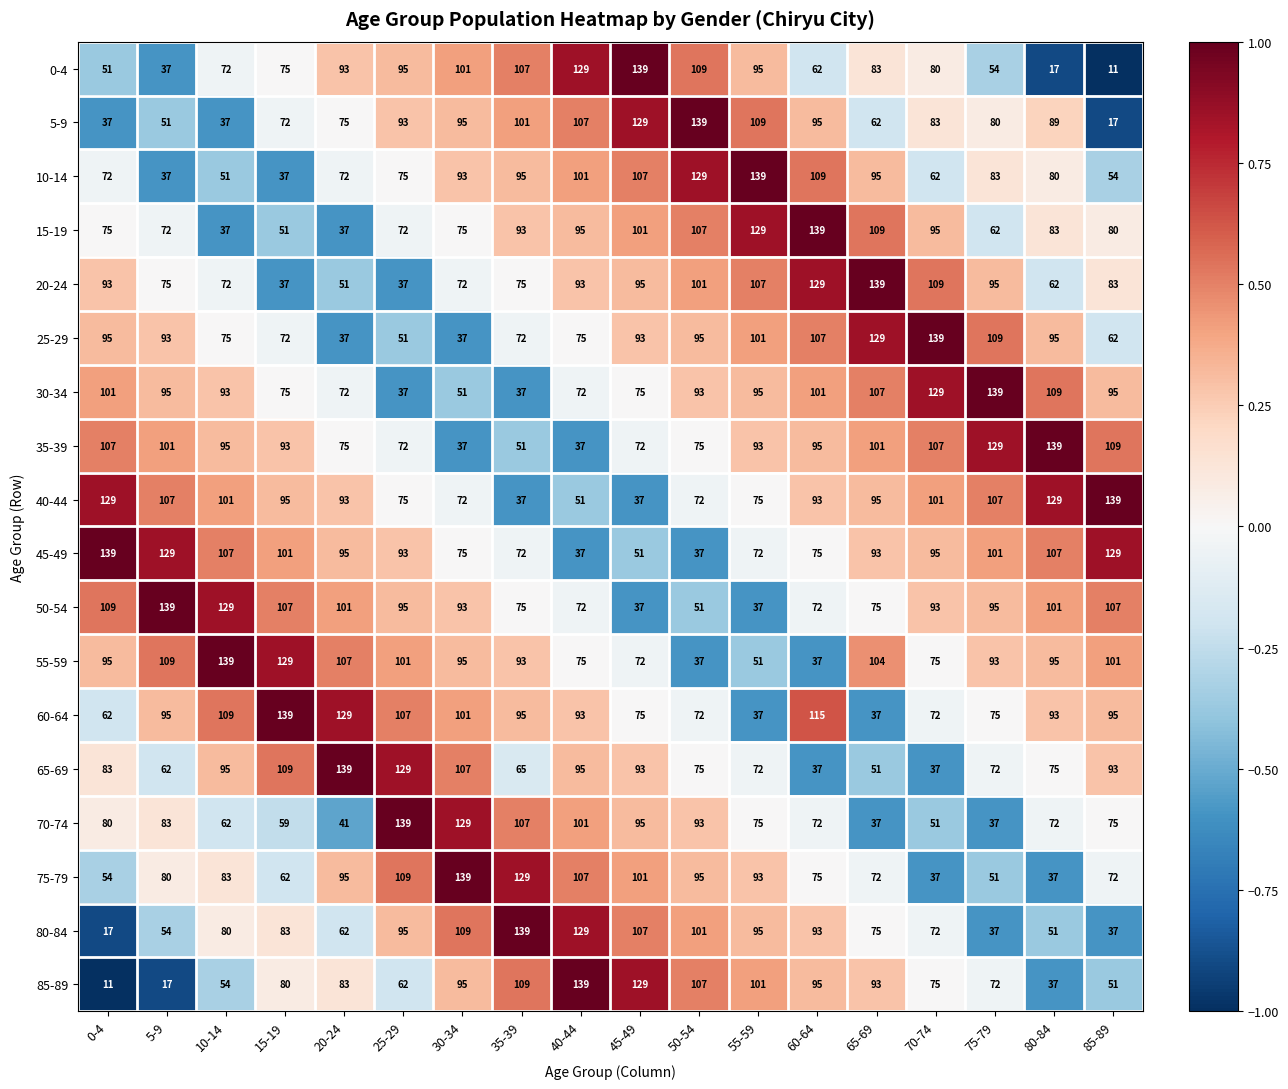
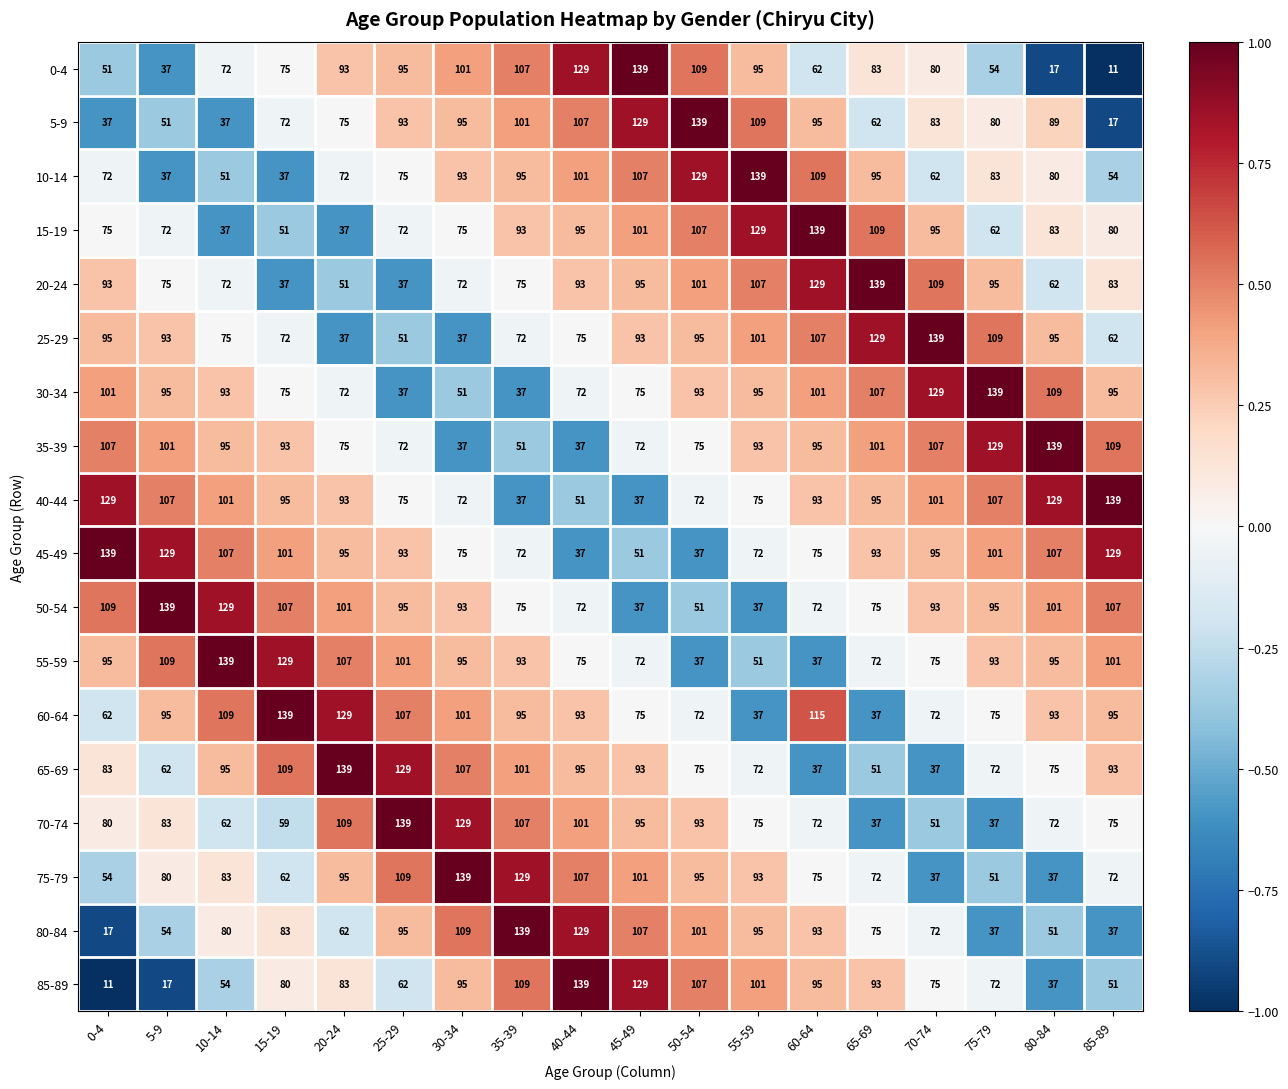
55-59, 65-69: 104 -> 72
65-69, 35-39: 65 -> 101
70-74, 20-24: 41 -> 109
